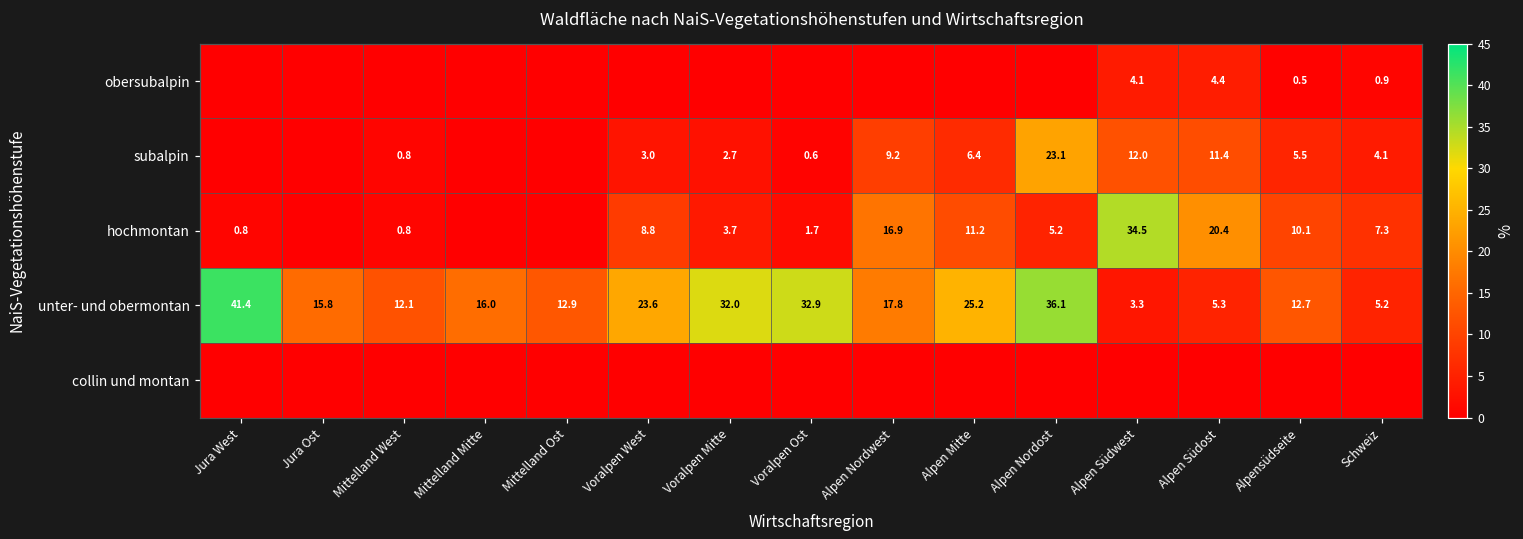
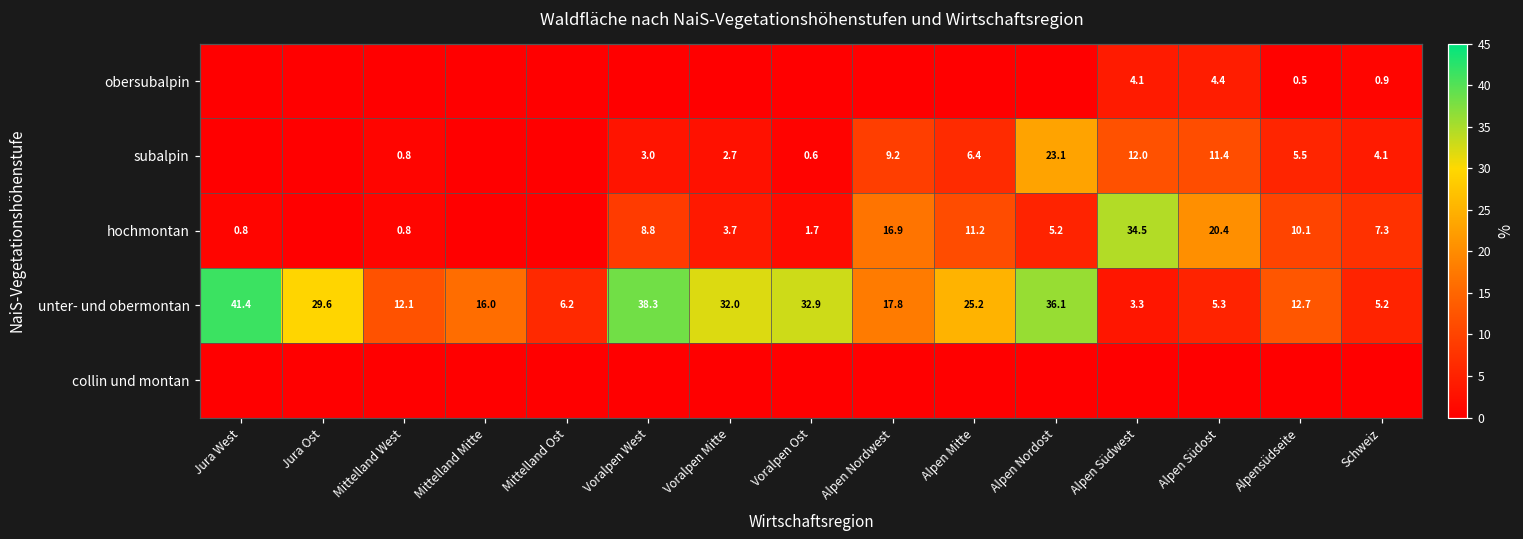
unter- und obermontan, Jura Ost: 15.8 -> 29.6
unter- und obermontan, Mittelland Ost: 12.9 -> 6.2
unter- und obermontan, Voralpen West: 23.6 -> 38.3
